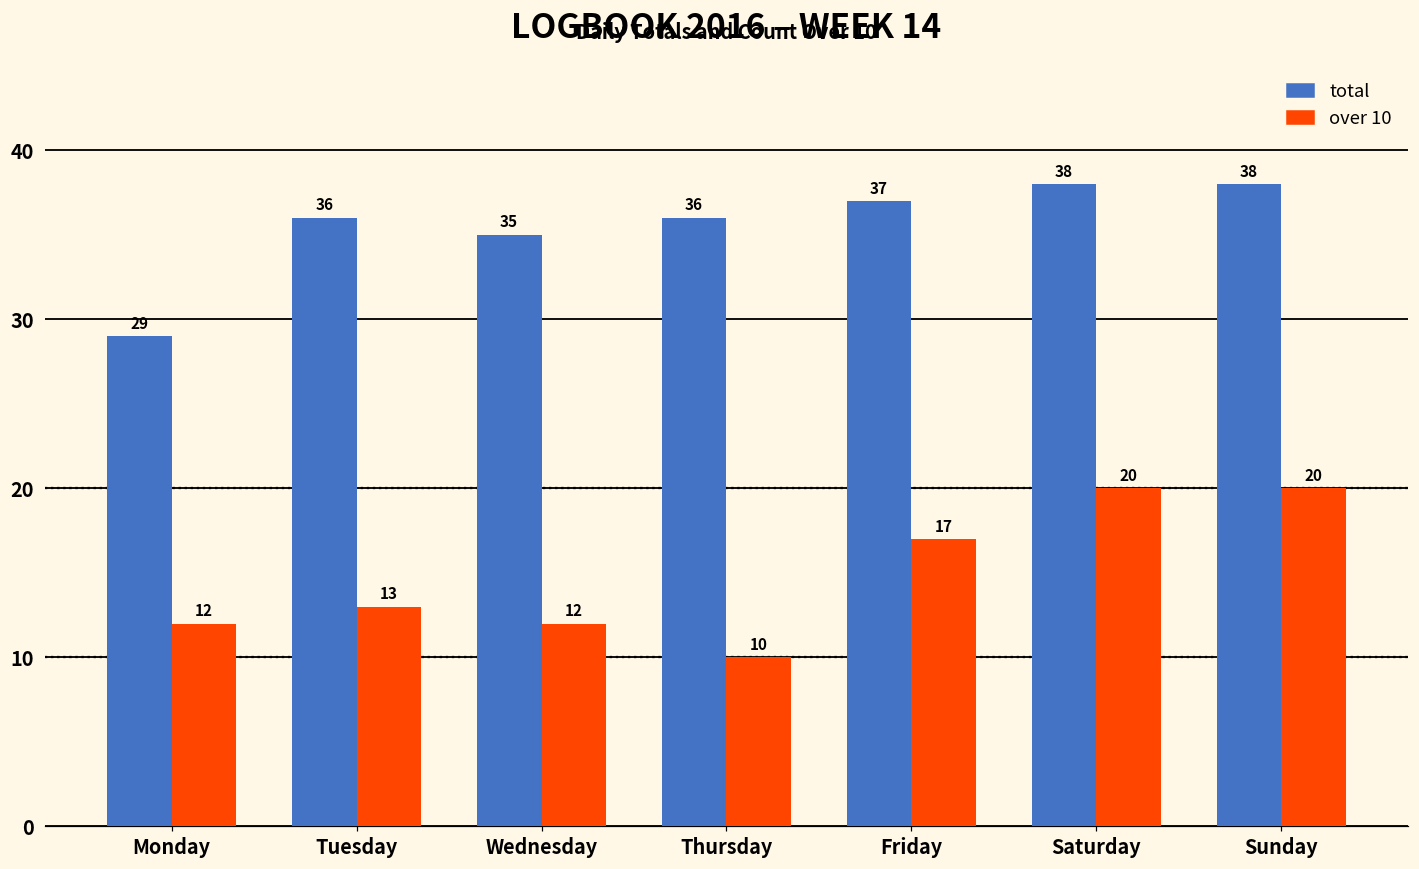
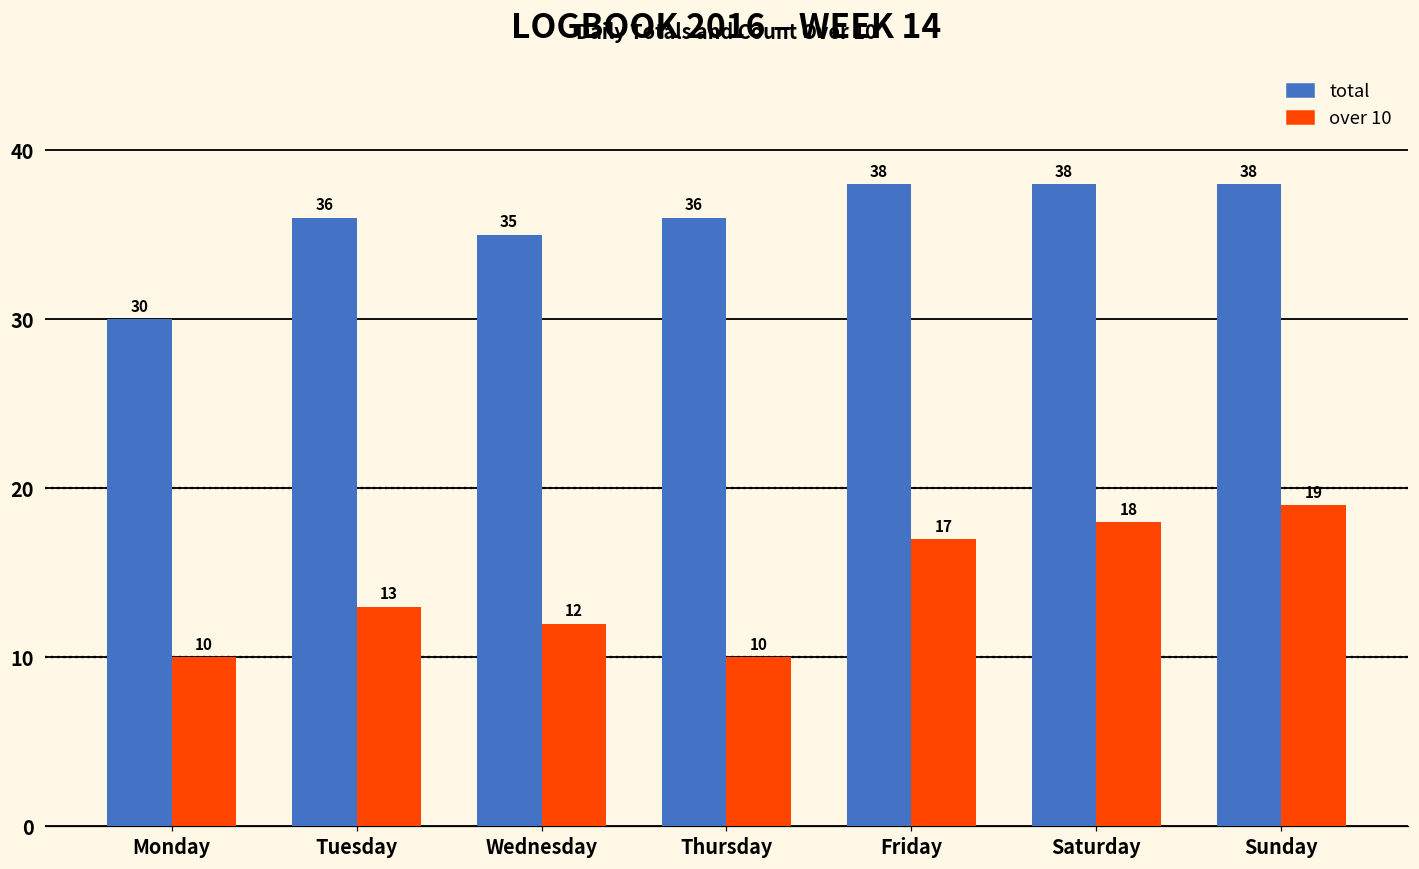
total, Monday: 29 -> 30
over 10, Monday: 12 -> 10
total, Friday: 37 -> 38
over 10, Saturday: 20 -> 18
over 10, Sunday: 20 -> 19
